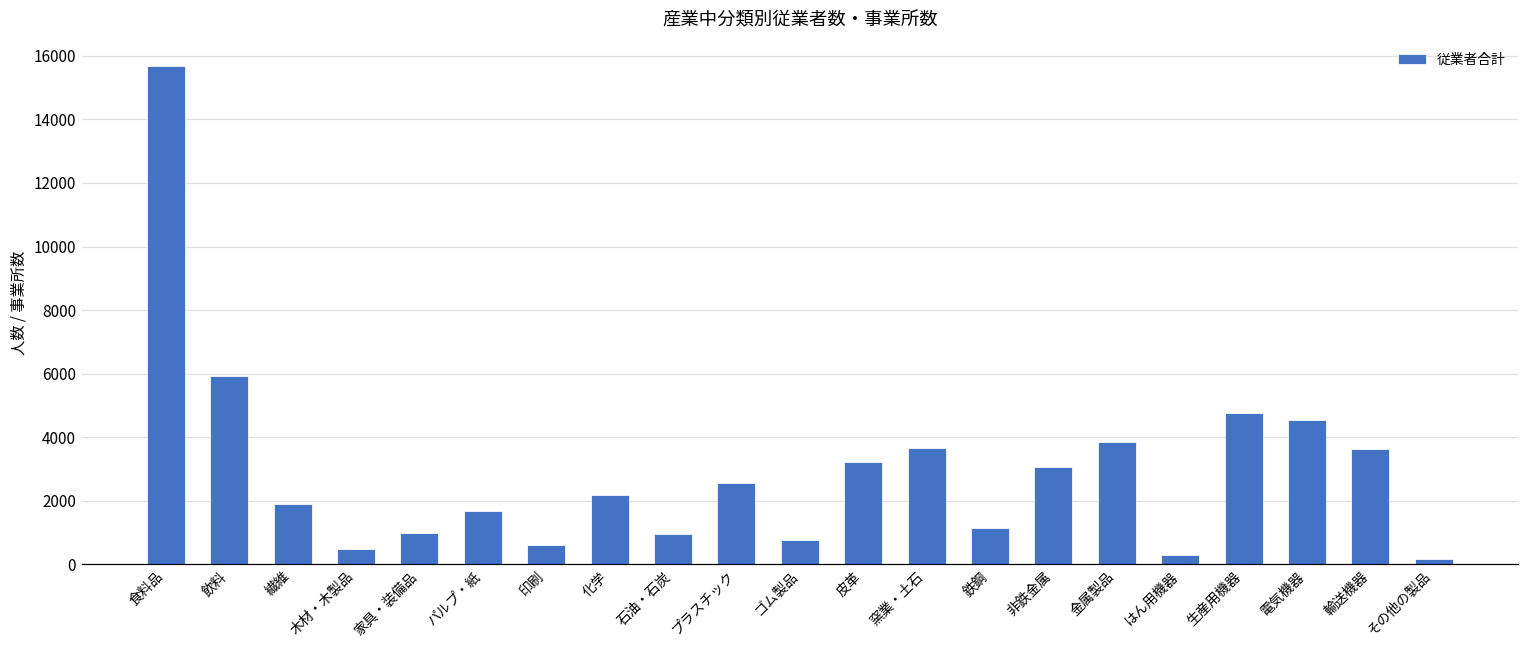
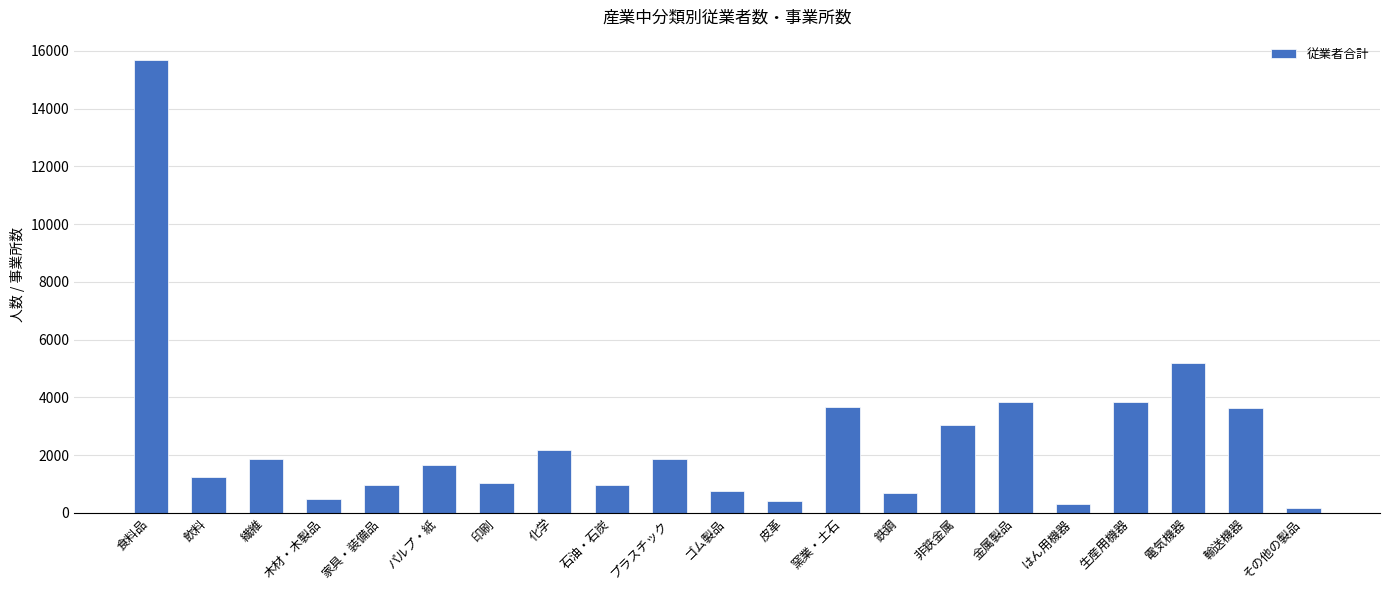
飲料: 5900 -> 1200
印刷: 600 -> 1000
プラスチック: 2600 -> 1900
皮革: 3200 -> 400
鉄鋼: 1100 -> 700
生産用機器: 4800 -> 3800
電気機器: 4500 -> 5200
